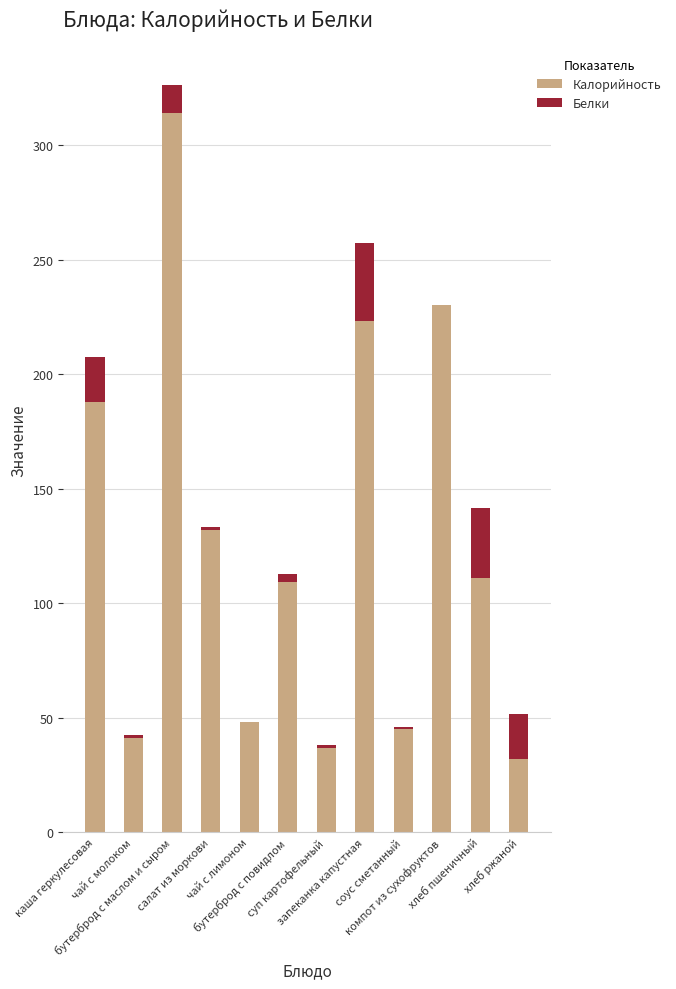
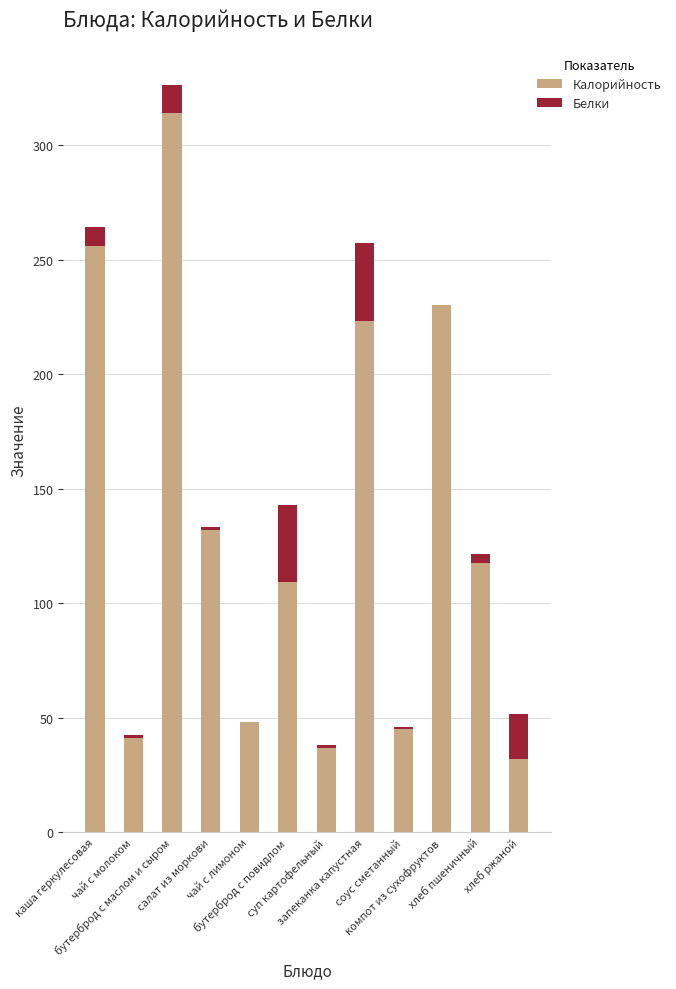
Калорийность, каша геркулесовая: 188 -> 256
Белки, каша геркулесовая: 19 -> 8
Белки, бутерброд с повидлом: 3 -> 33
Калорийность, хлеб пшеничный: 111 -> 118
Белки, хлеб пшеничный: 31 -> 4
